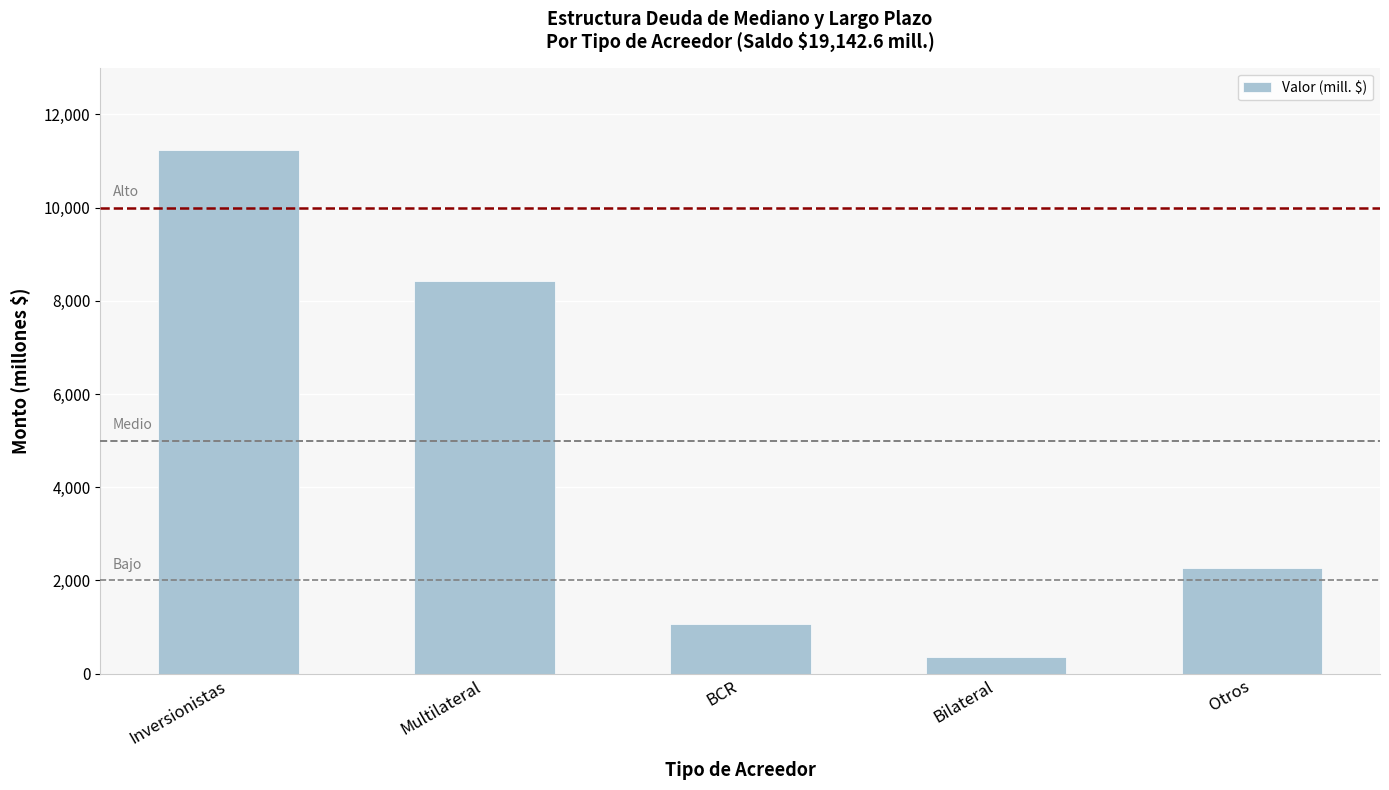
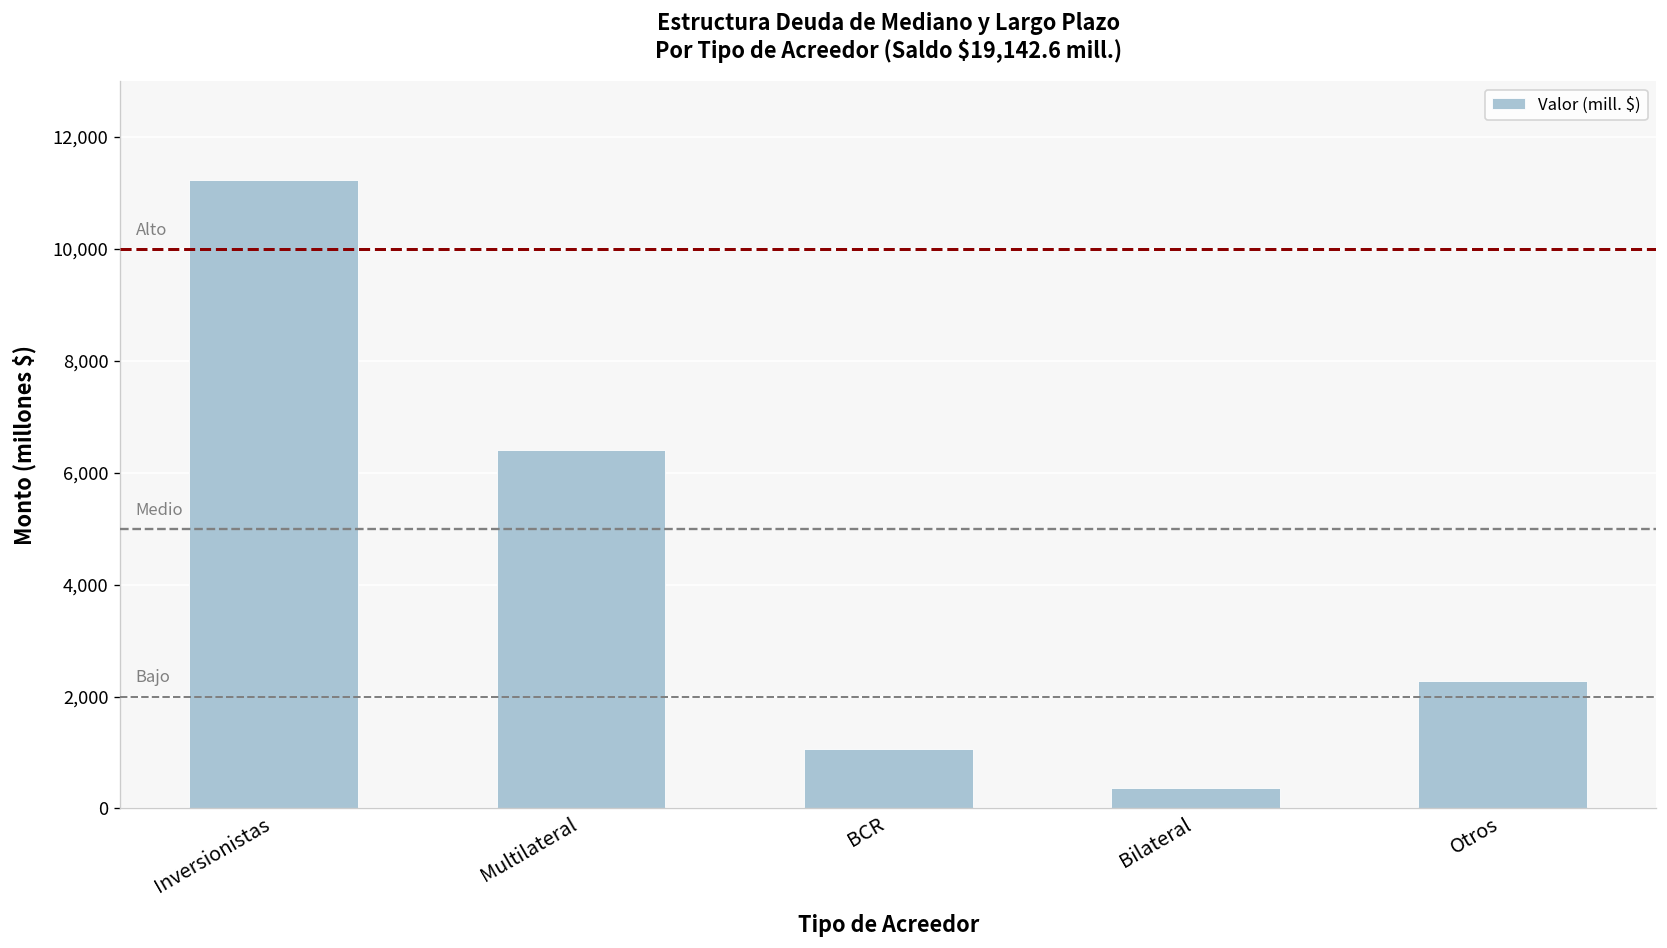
Multilateral: 8,400 -> 6,400
